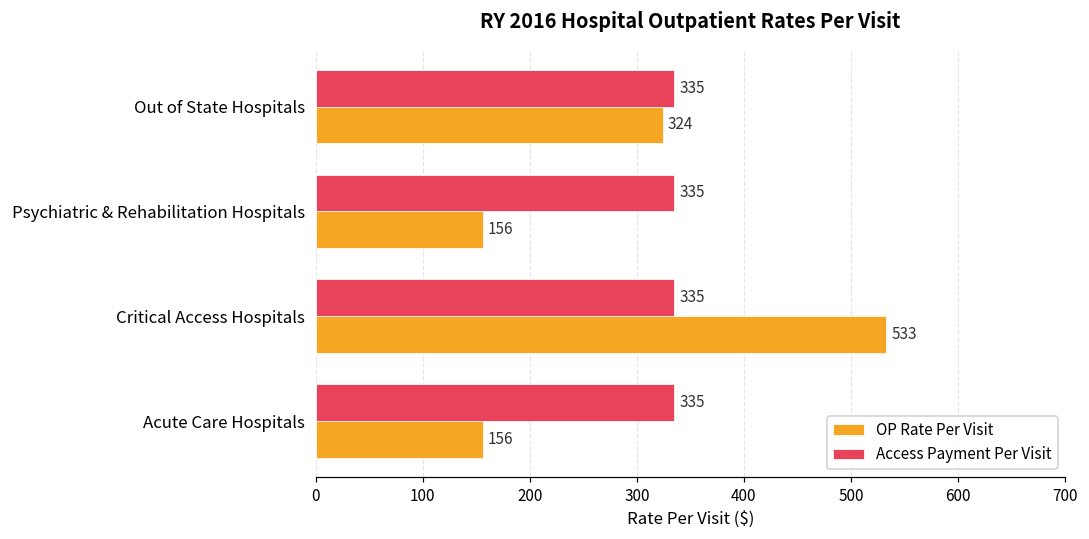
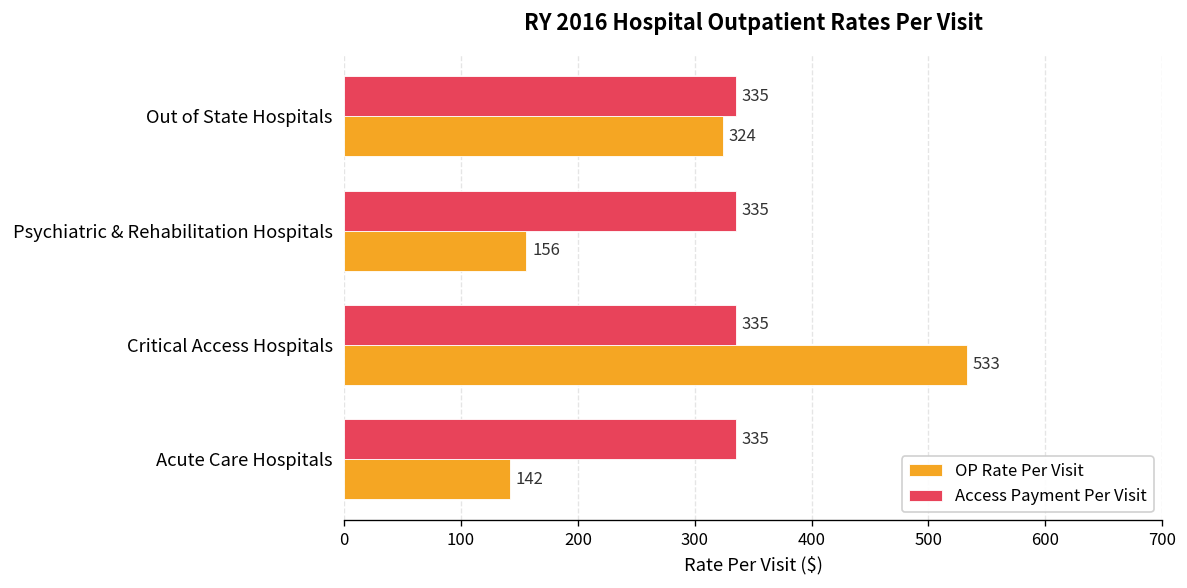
OP Rate Per Visit, Acute Care Hospitals: 156 -> 142
